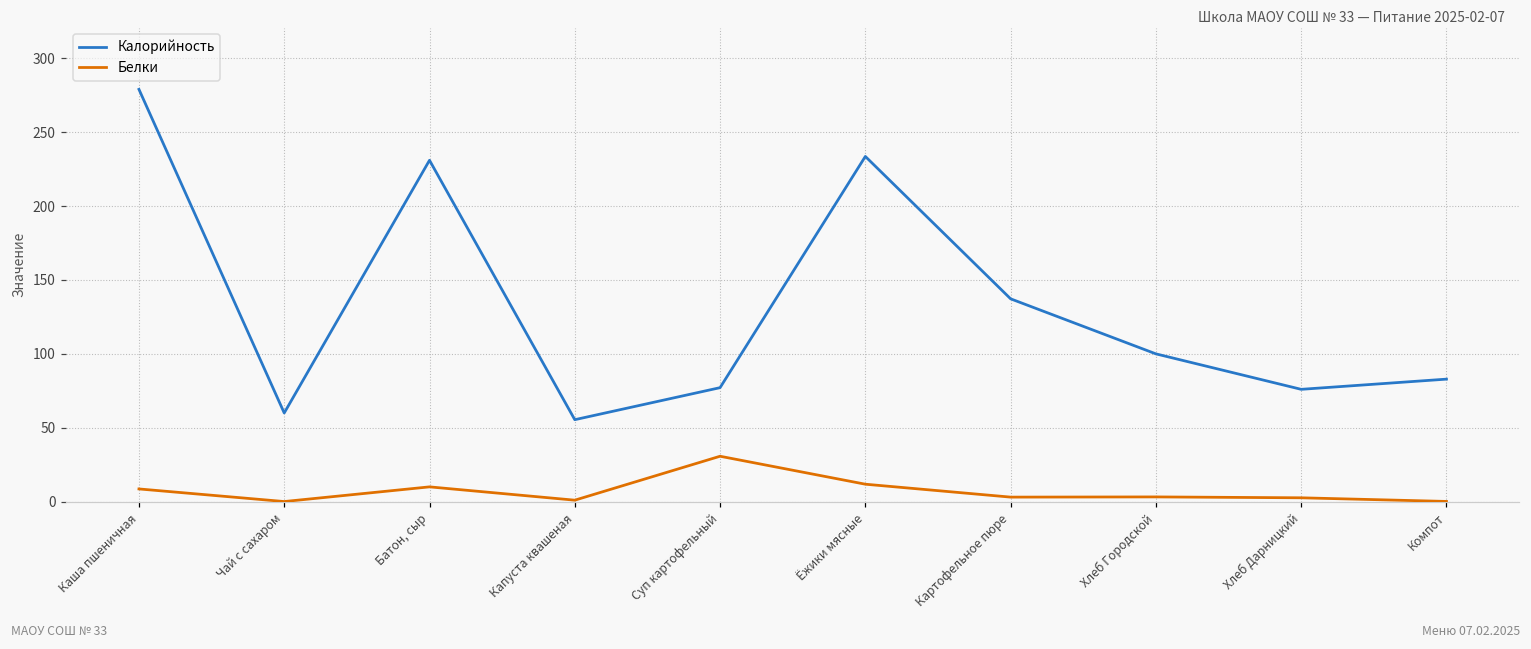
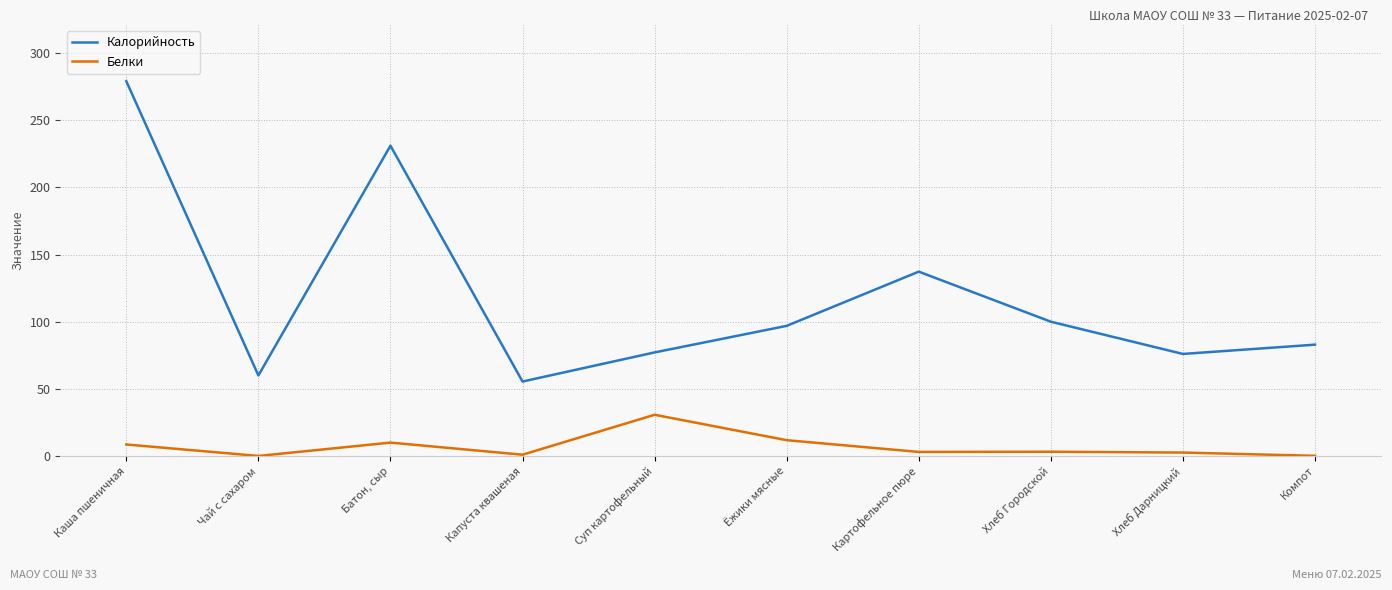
Калорийность, Ёжики мясные: 234 -> 97
